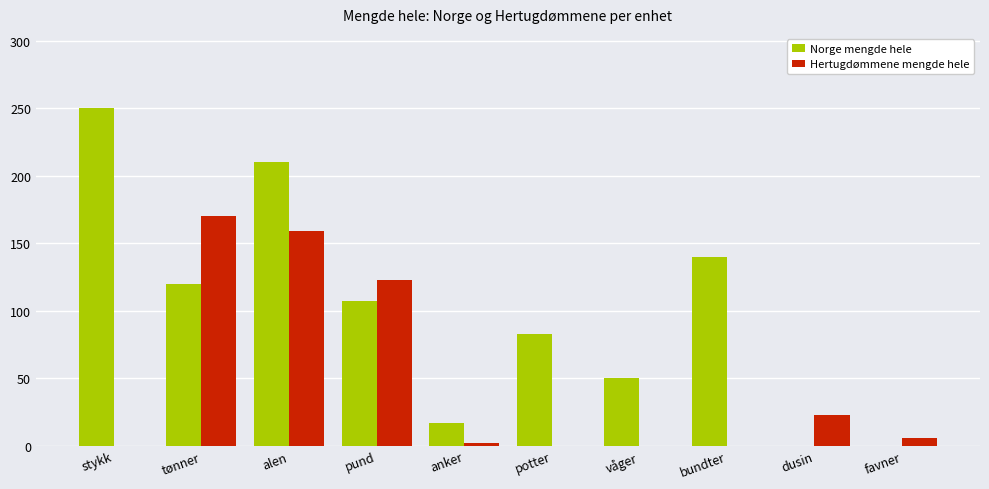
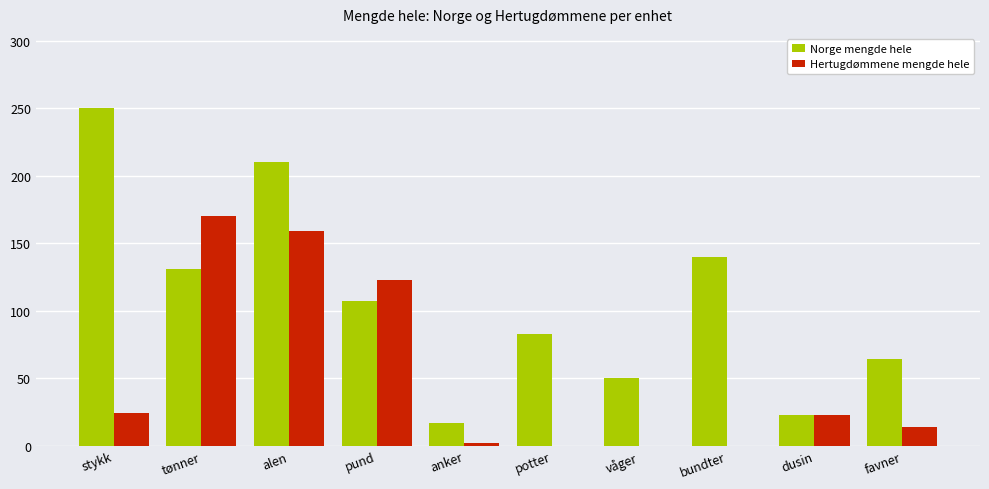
Hertugdømmene mengde hele, stykk: 0 -> 24
Norge mengde hele, tønner: 120 -> 131
Norge mengde hele, dusin: 0 -> 23
Norge mengde hele, favner: 0 -> 64
Hertugdømmene mengde hele, favner: 6 -> 14
